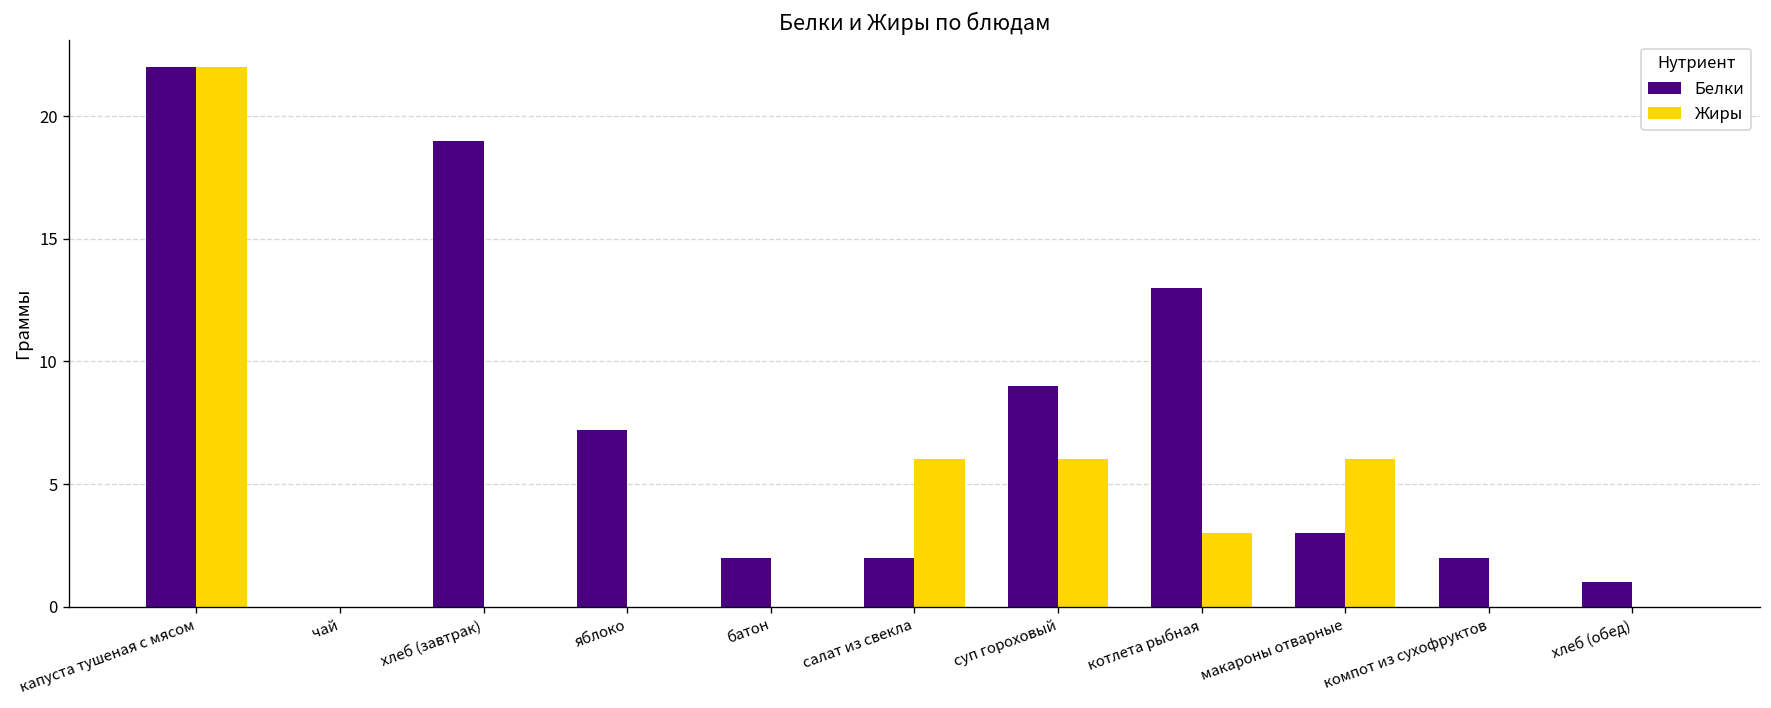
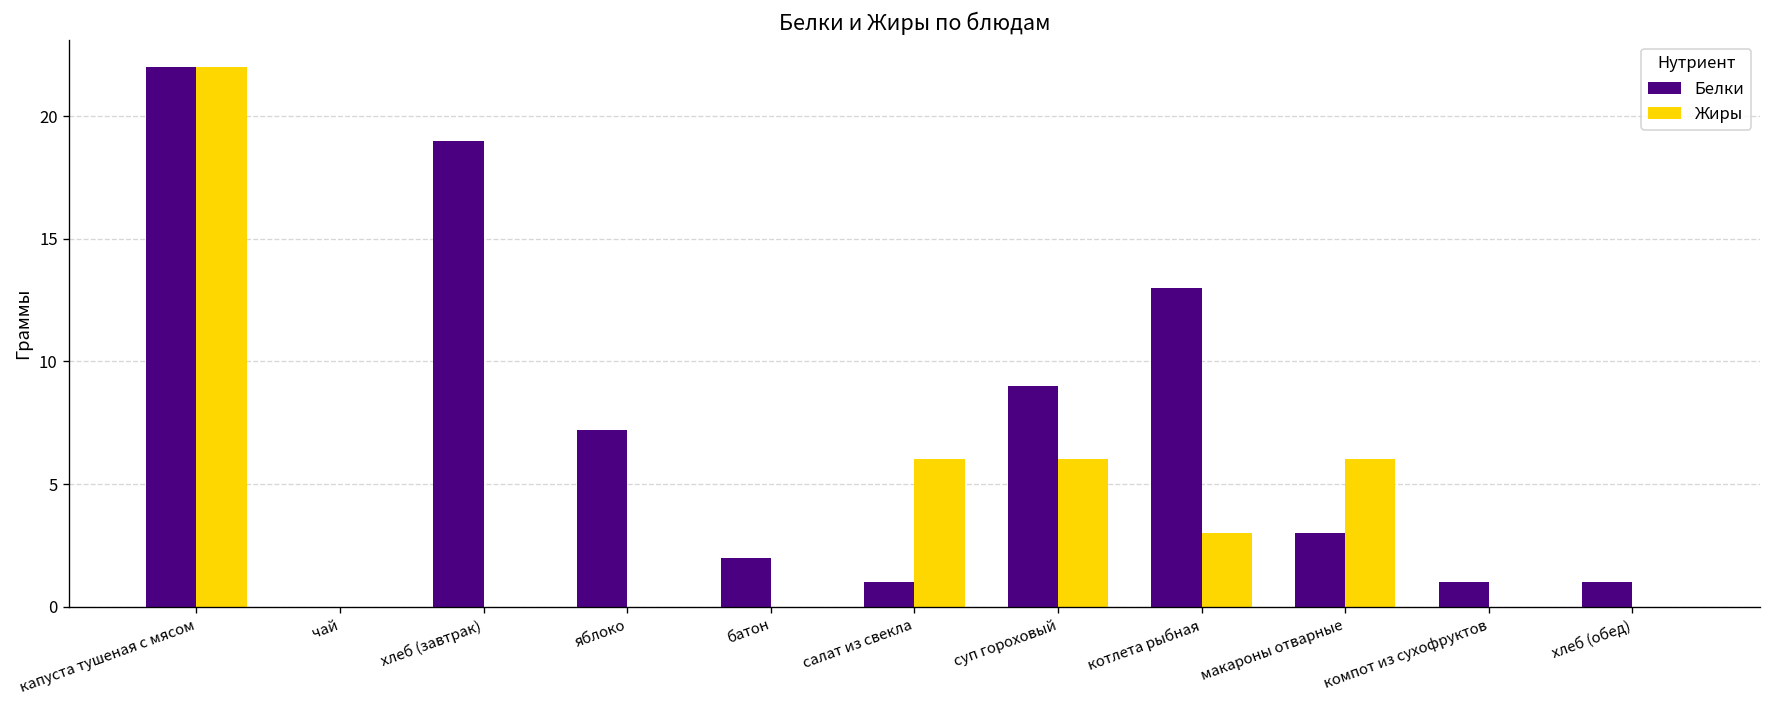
Белки, салат из свекла: 2 -> 1
Белки, компот из сухофруктов: 2 -> 1
